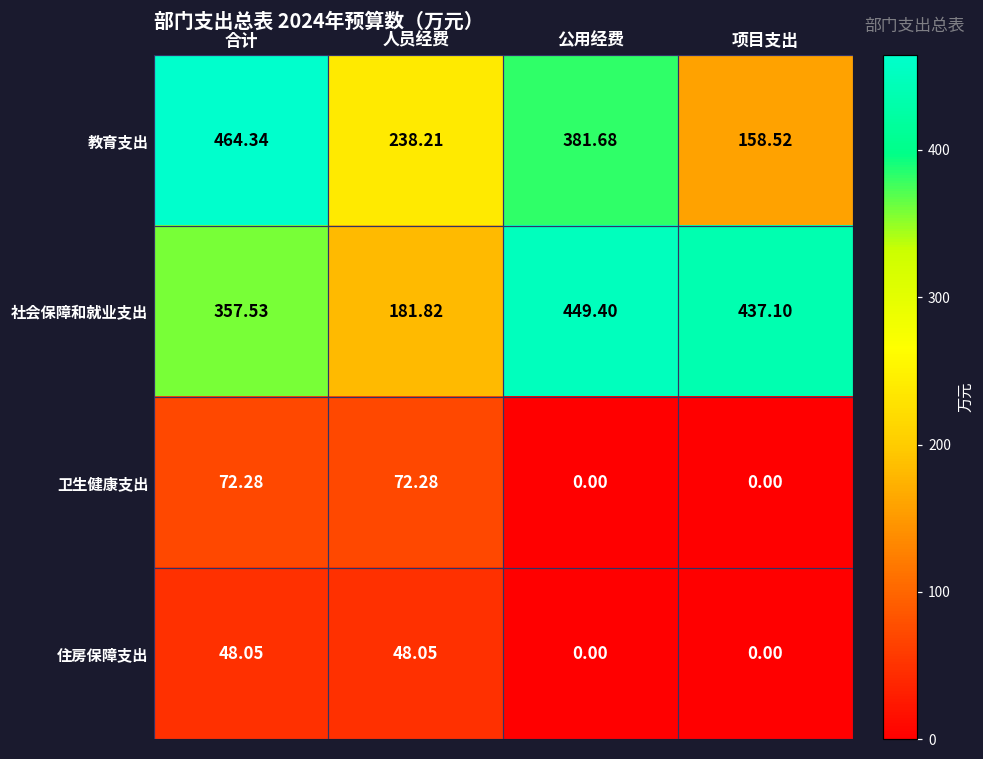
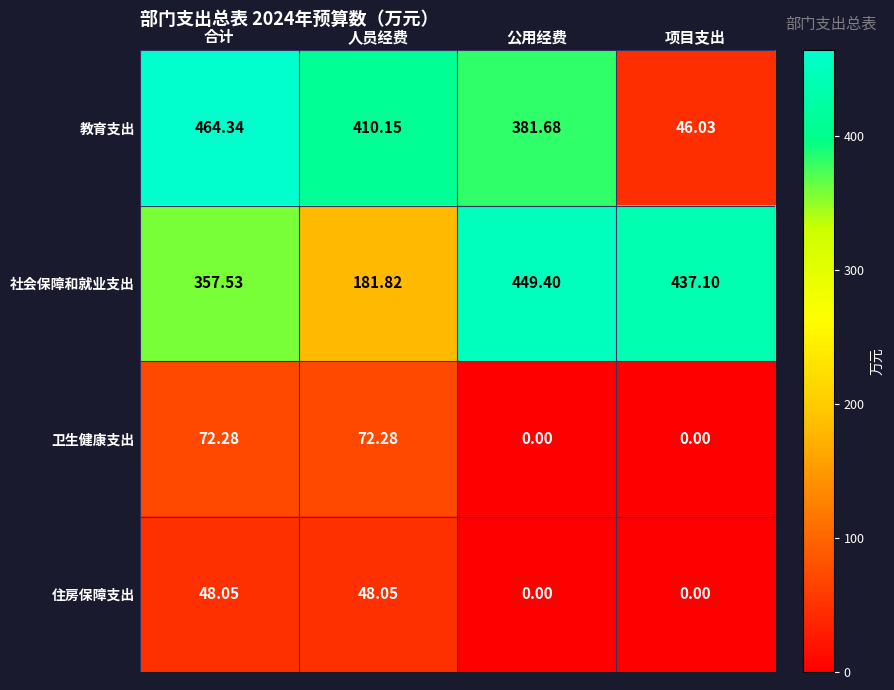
教育支出, 人员经费: 238.21 -> 410.15
教育支出, 项目支出: 158.52 -> 46.03
